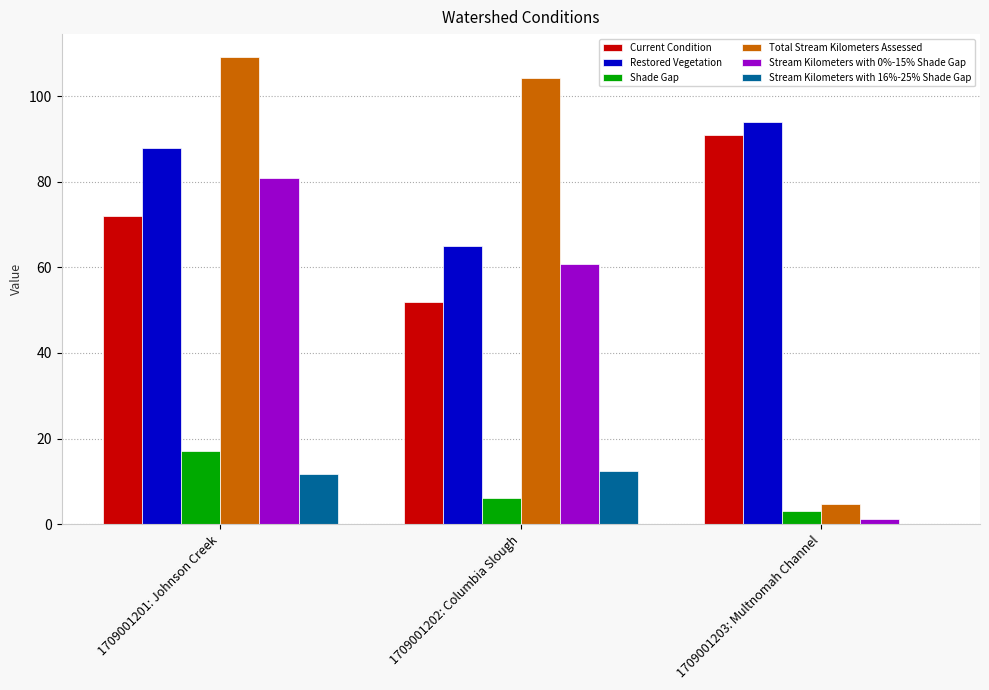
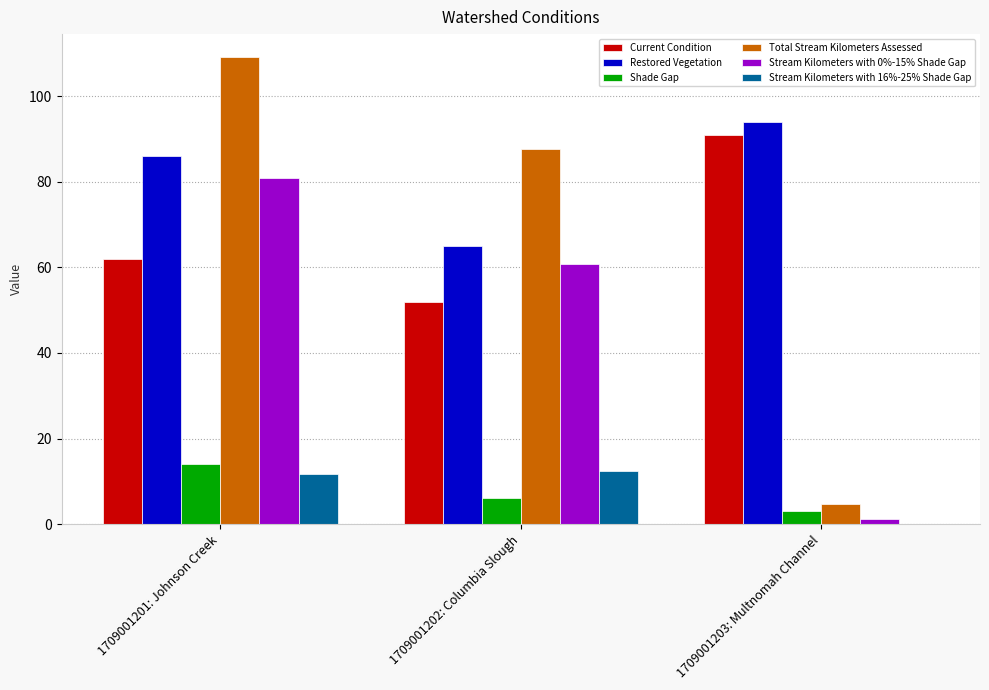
Current Condition, 1709001201: Johnson Creek: 72 -> 62
Restored Vegetation, 1709001201: Johnson Creek: 88 -> 86
Shade Gap, 1709001201: Johnson Creek: 17 -> 14
Total Stream Kilometers Assessed, 1709001202: Columbia Slough: 104 -> 88
